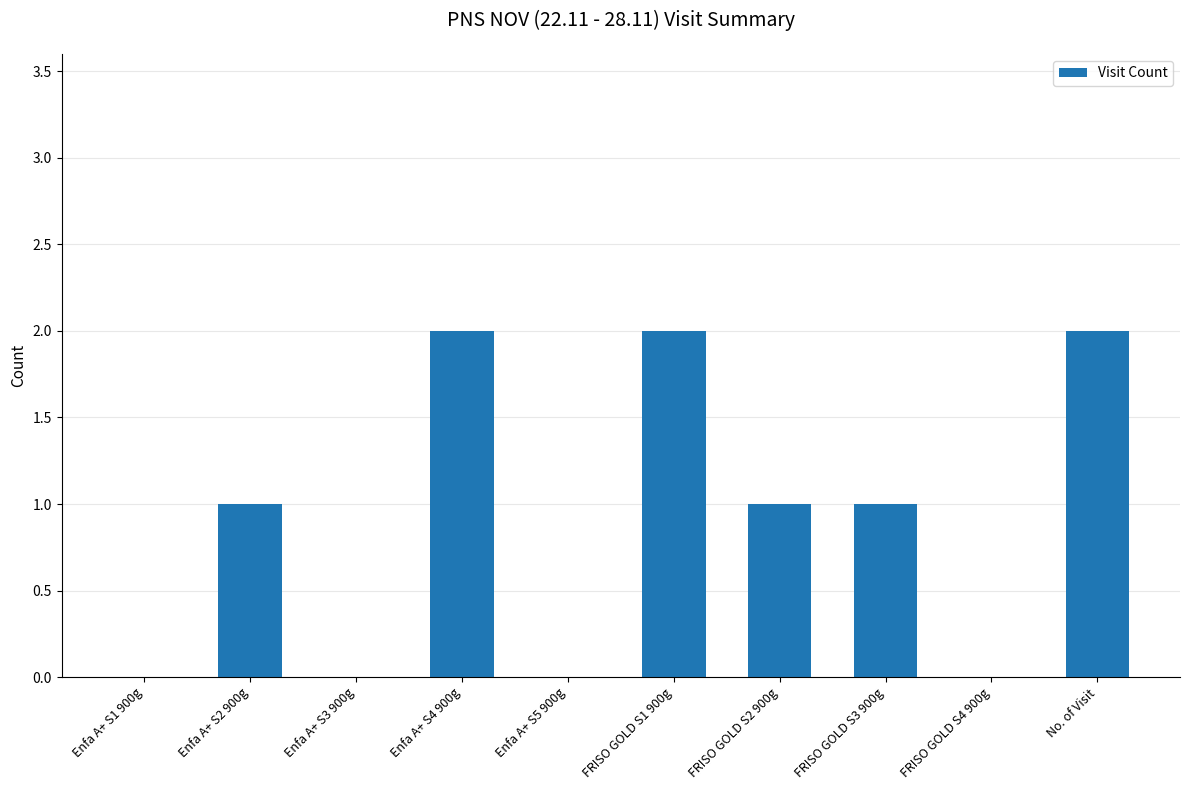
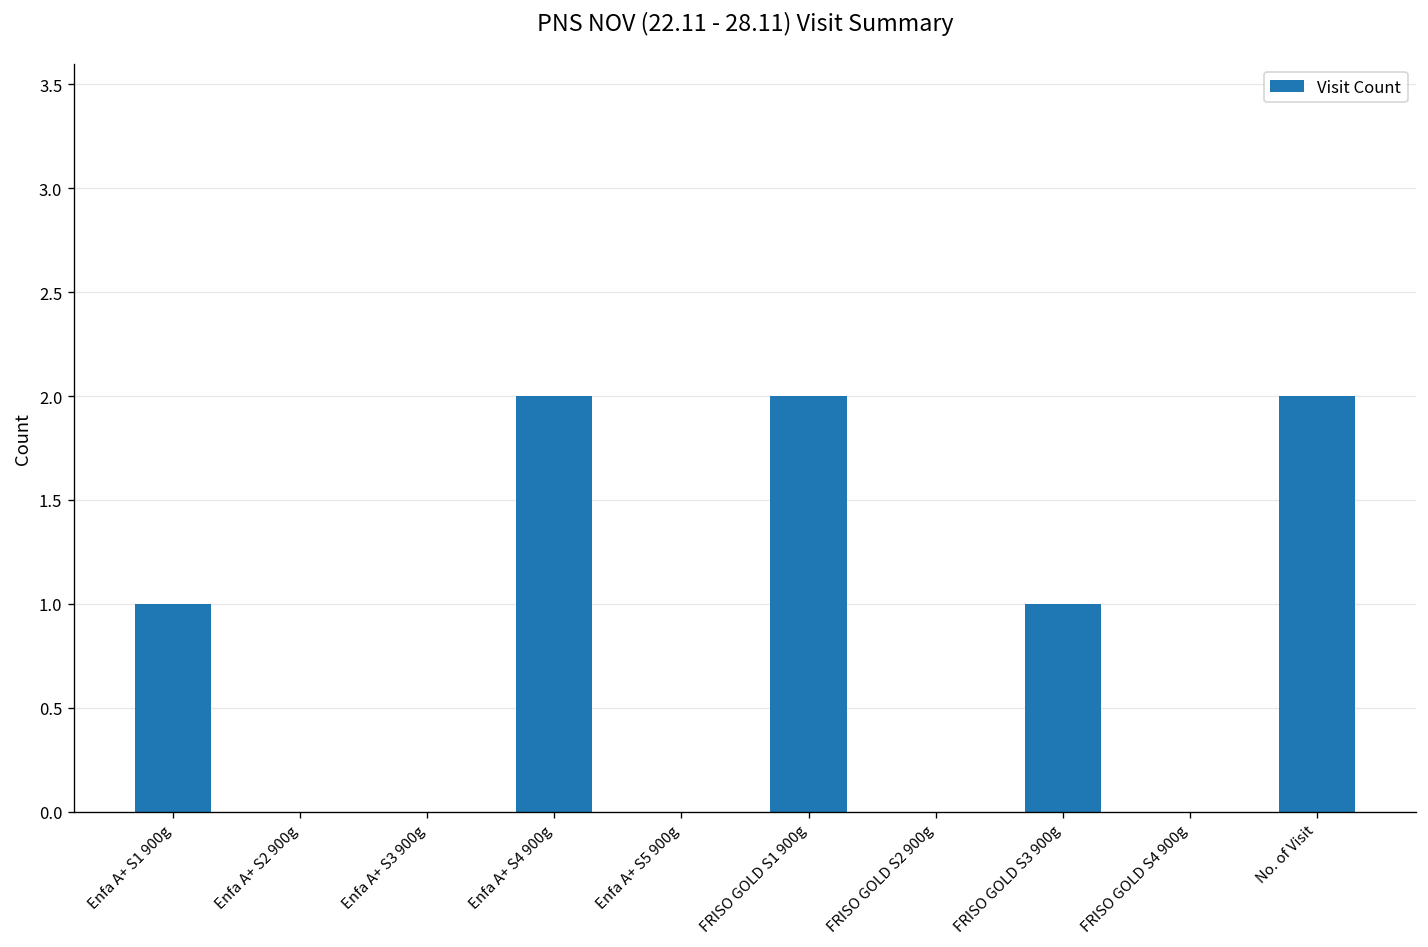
Enfa A+ S1 900g: 0 -> 1
Enfa A+ S2 900g: 1 -> 0
FRISO GOLD S2 900g: 1 -> 0
